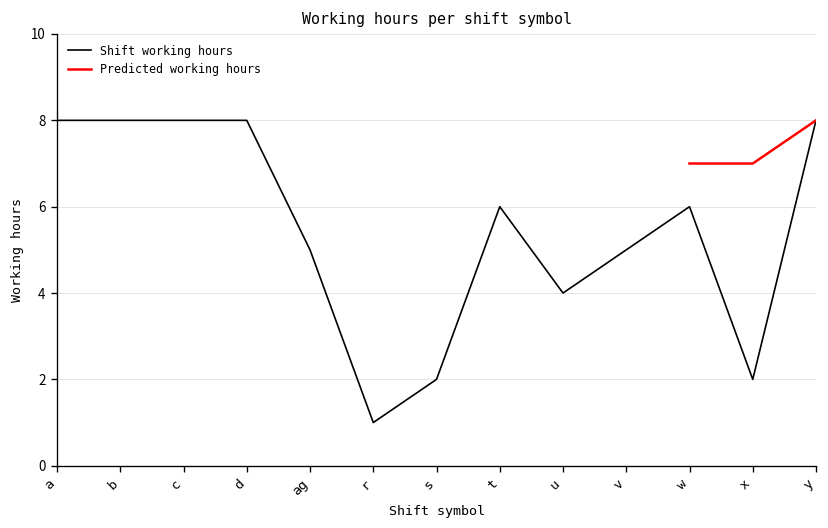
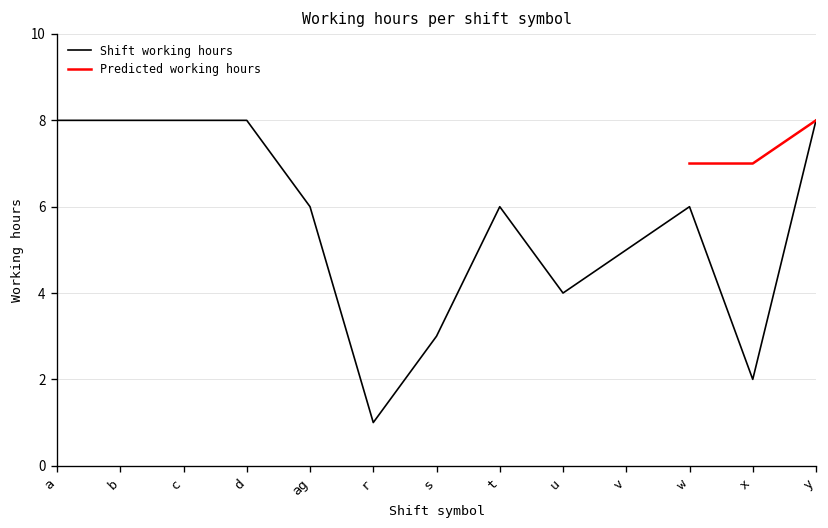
Shift working hours, ag: 5 -> 6
Shift working hours, s: 2 -> 3
